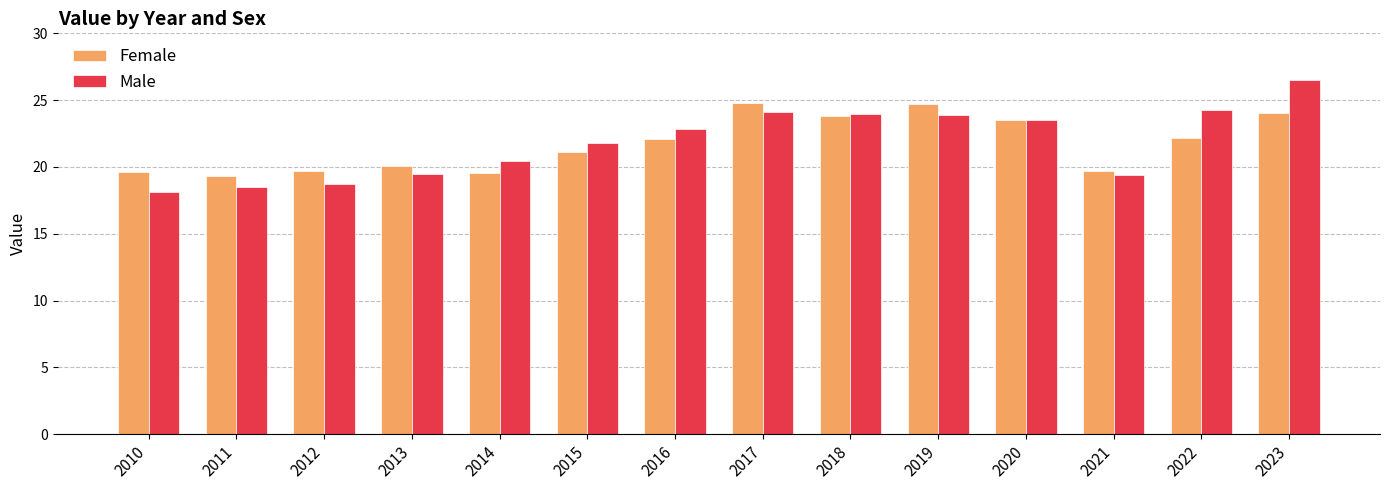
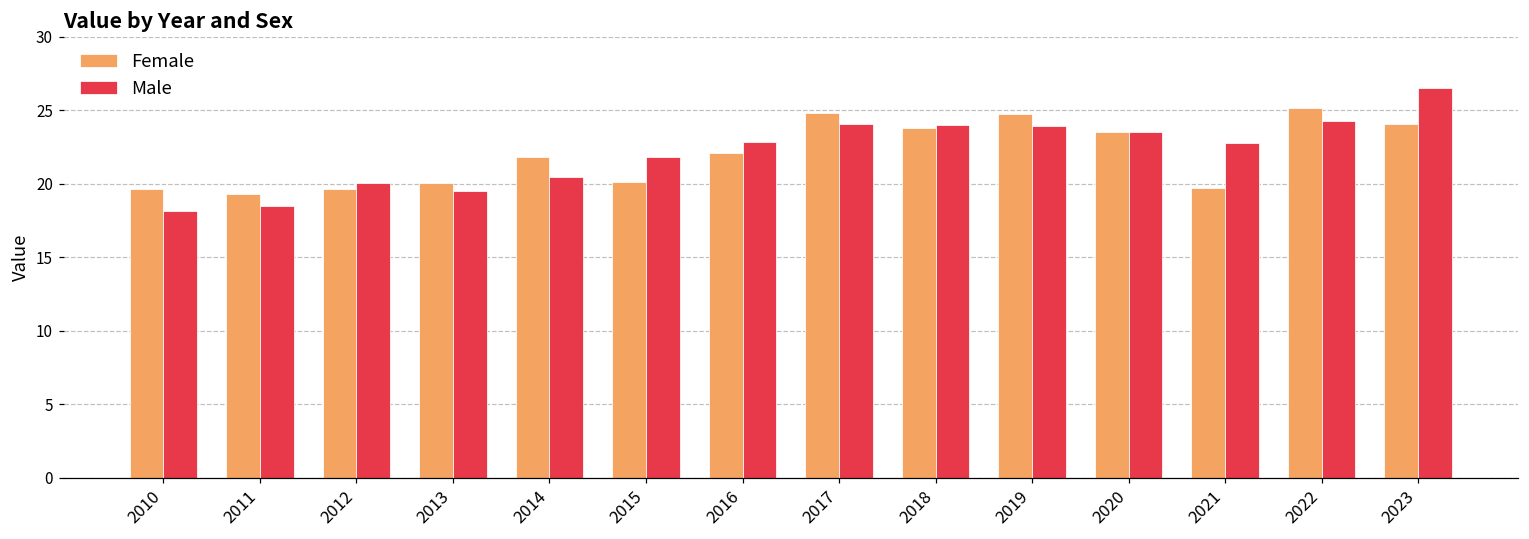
Male, 2012: 18.7 -> 20.0
Female, 2014: 19.5 -> 21.8
Female, 2015: 21.1 -> 20.1
Male, 2021: 19.4 -> 22.8
Female, 2022: 22.1 -> 25.1
